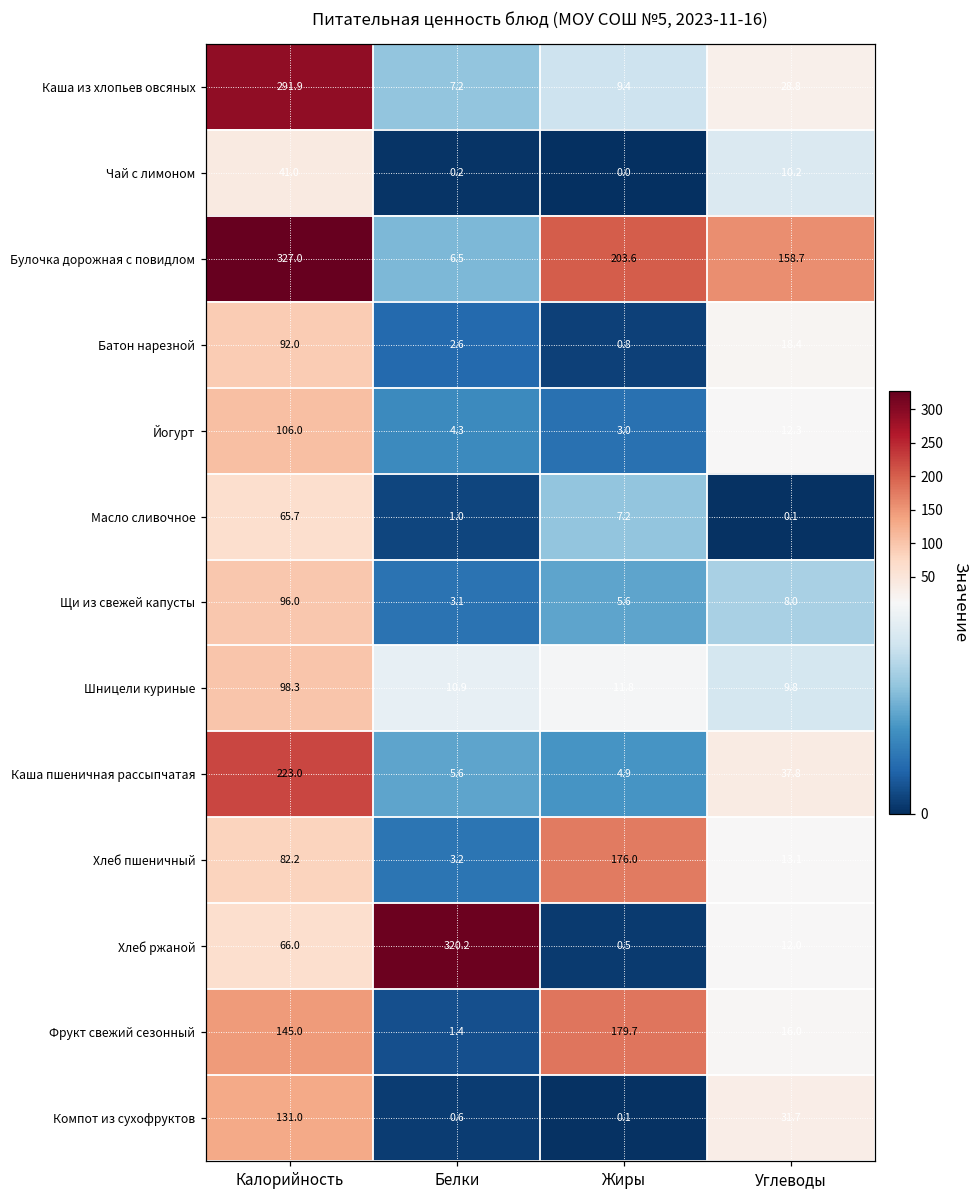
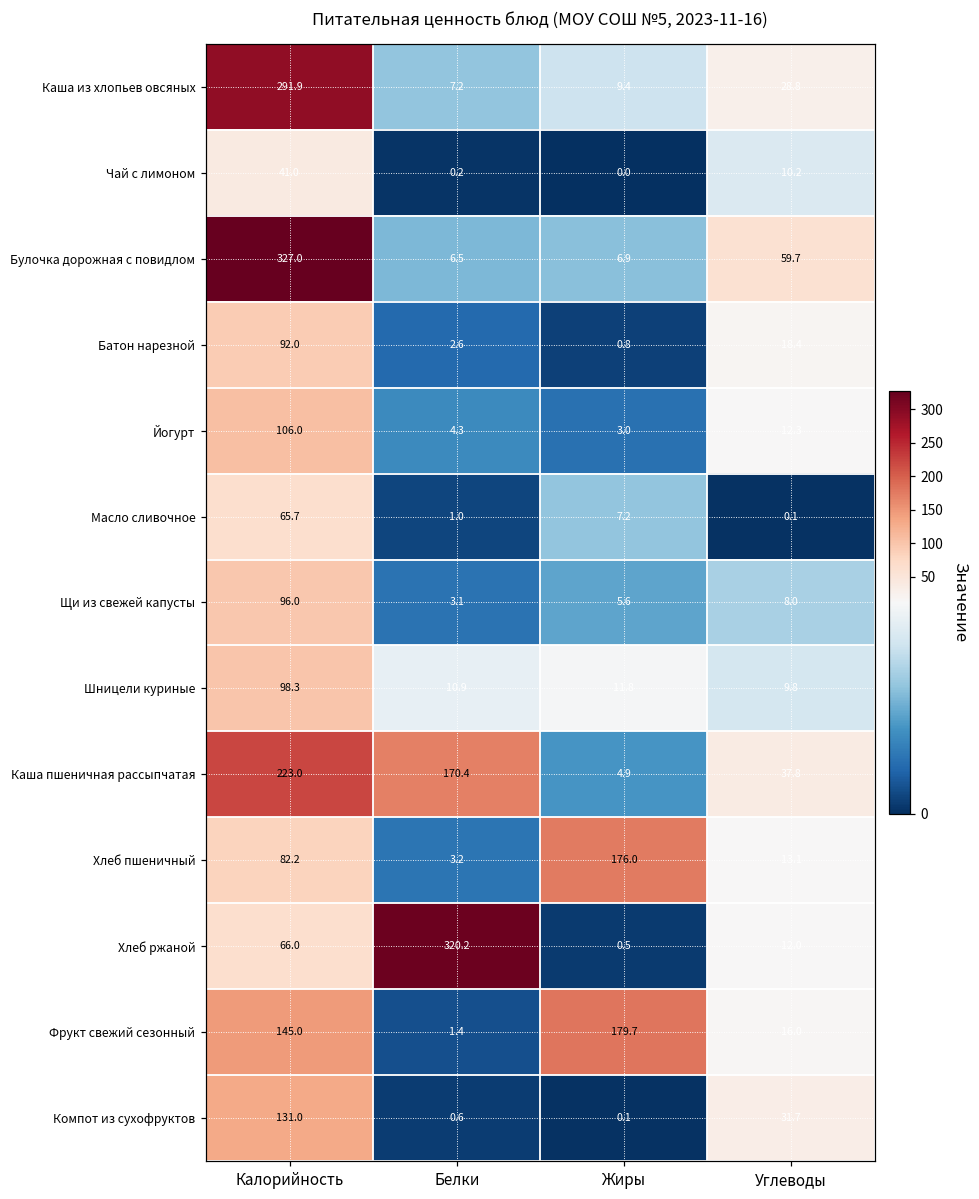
Булочка дорожная с повидлом, Жиры: 203.6 -> 6.9
Булочка дорожная с повидлом, Углеводы: 158.7 -> 59.7
Каша пшеничная рассыпчатая, Белки: 5.6 -> 170.4
